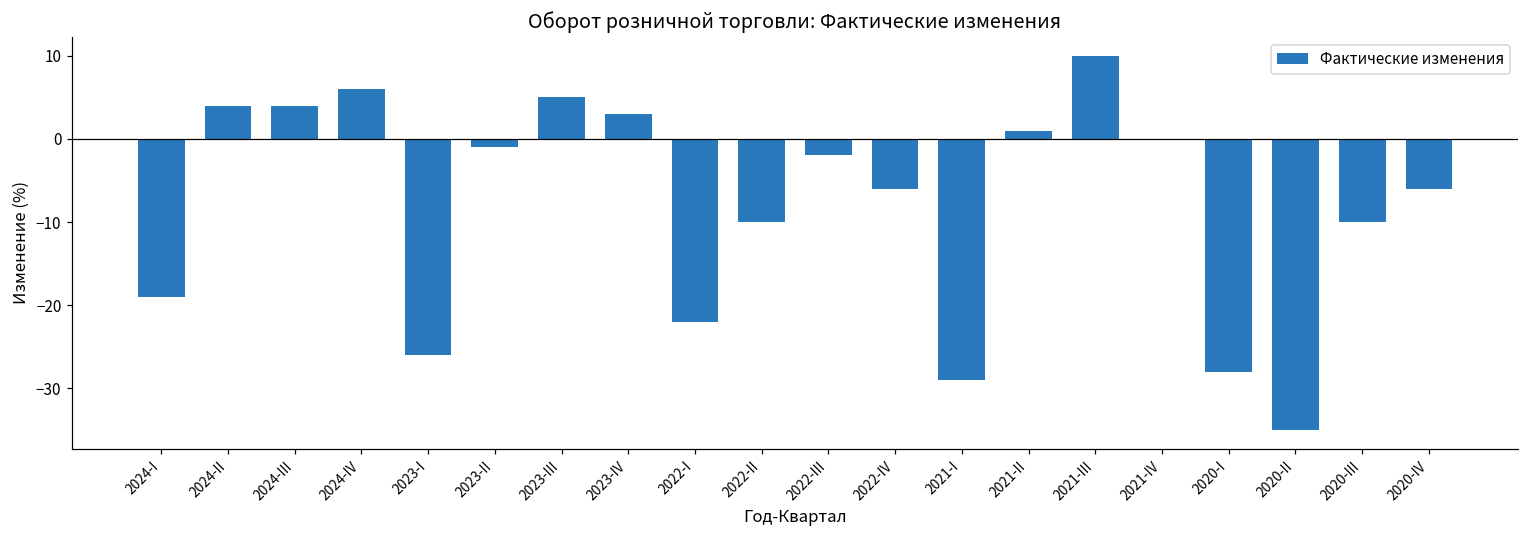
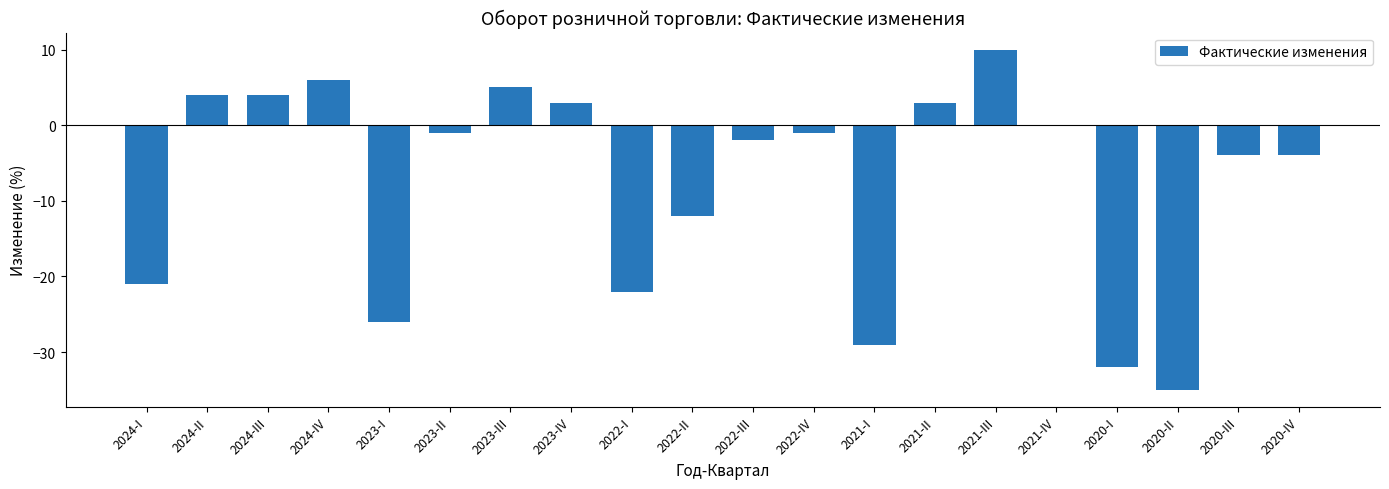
2024-I: -19 -> -21
2022-II: -10 -> -12
2022-IV: -6 -> -1
2021-II: 1 -> 3
2020-I: -28 -> -32
2020-III: -10 -> -4
2020-IV: -6 -> -4
